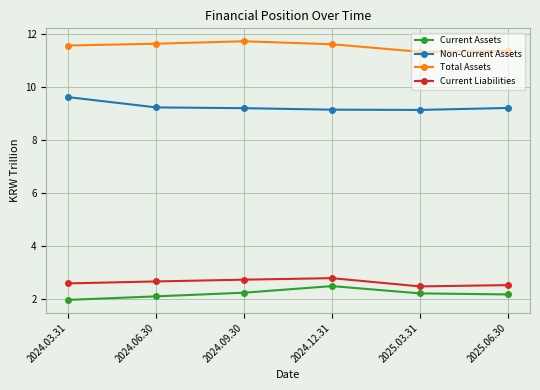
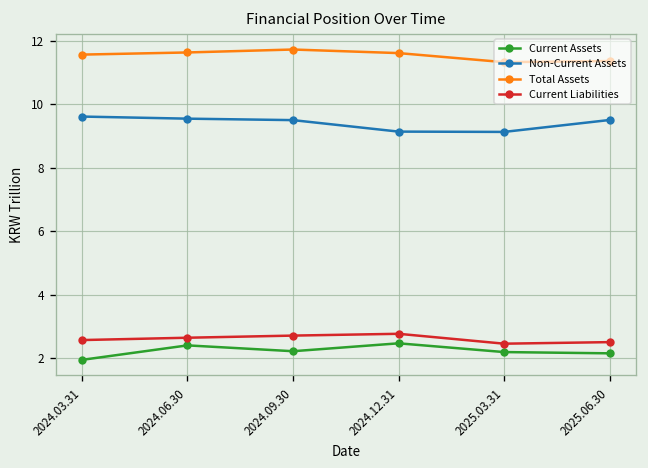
Current Assets, 2024.06.30: 2.1 -> 2.4
Non-Current Assets, 2024.06.30: 9.2 -> 9.5
Non-Current Assets, 2024.09.30: 9.2 -> 9.5
Non-Current Assets, 2025.06.30: 9.2 -> 9.5
